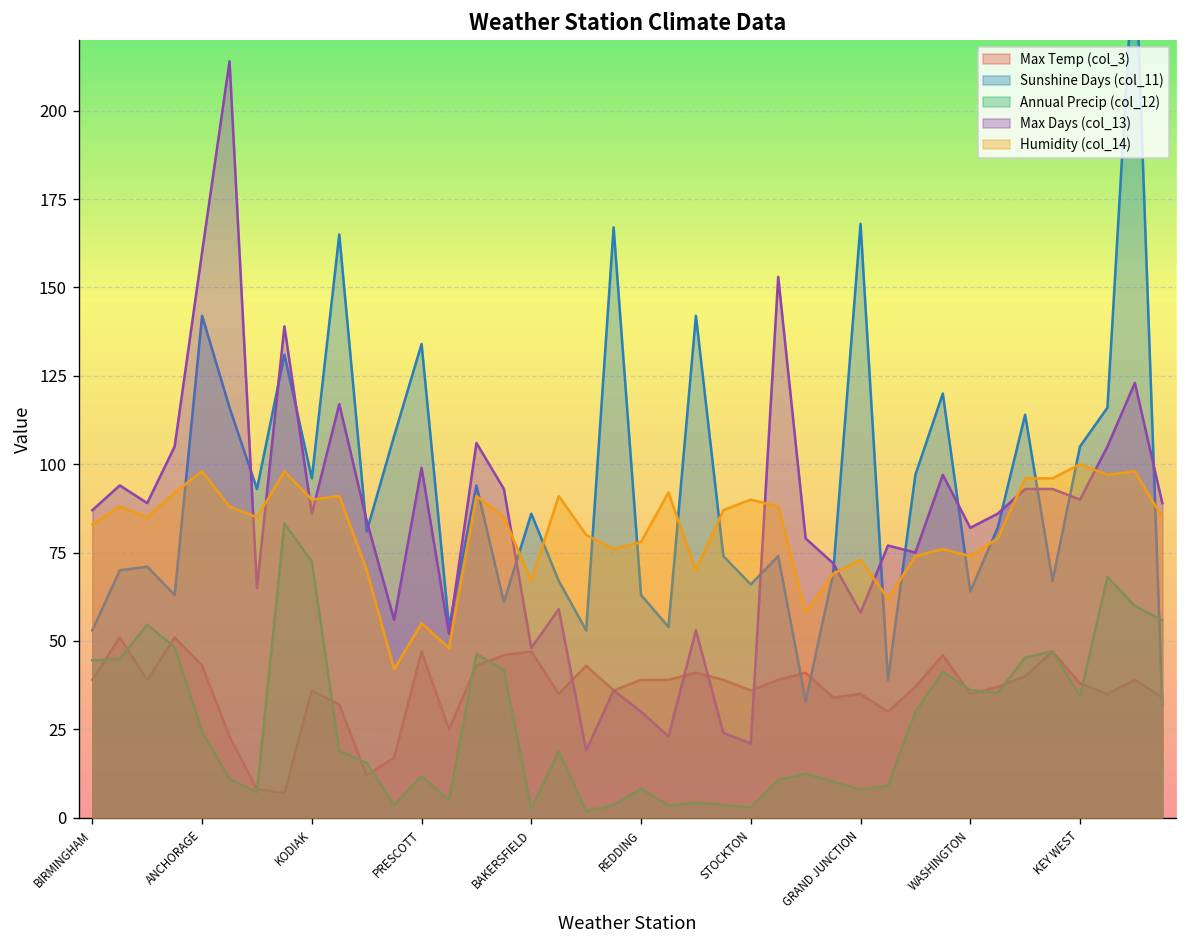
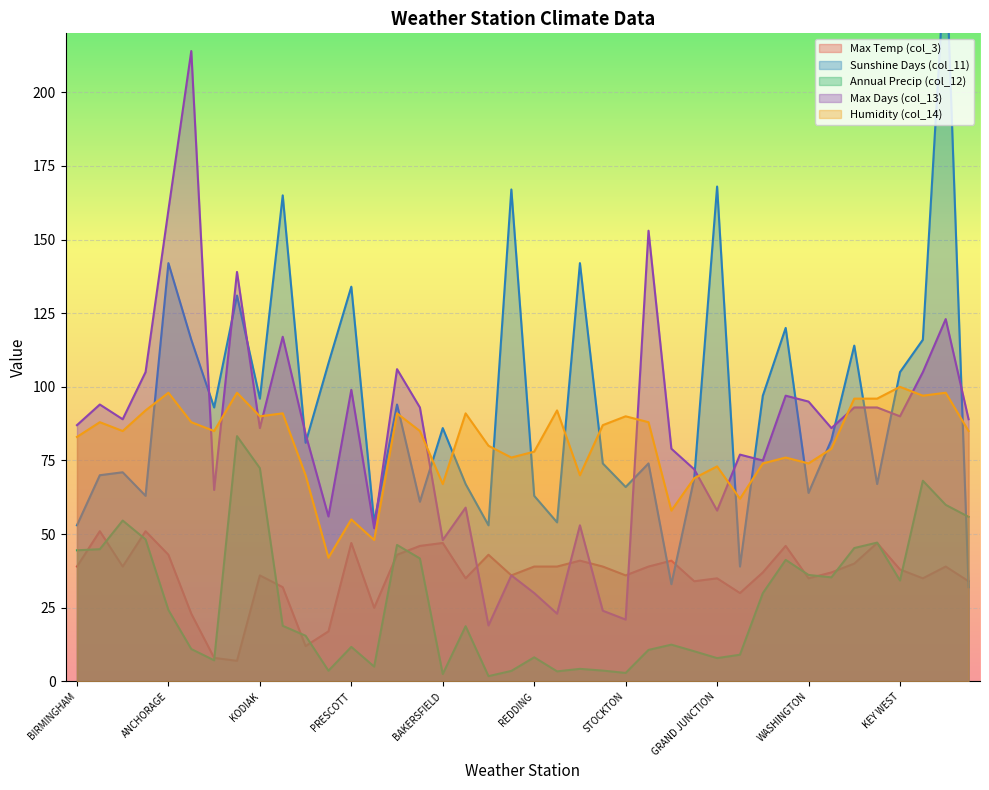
Max Days (col_13), WASHINGTON: 82 -> 95
